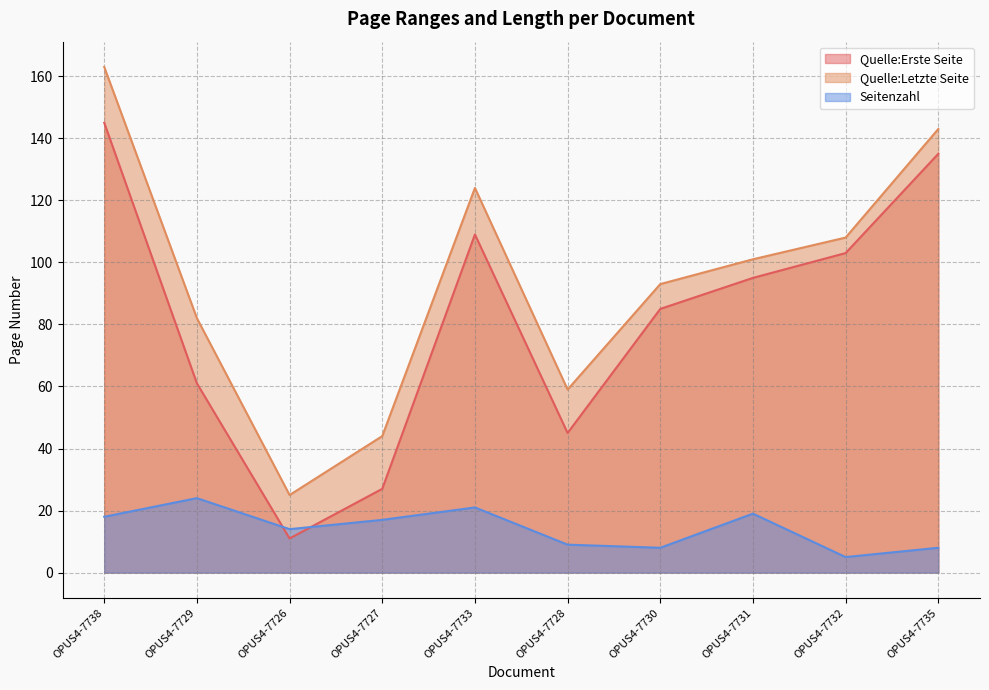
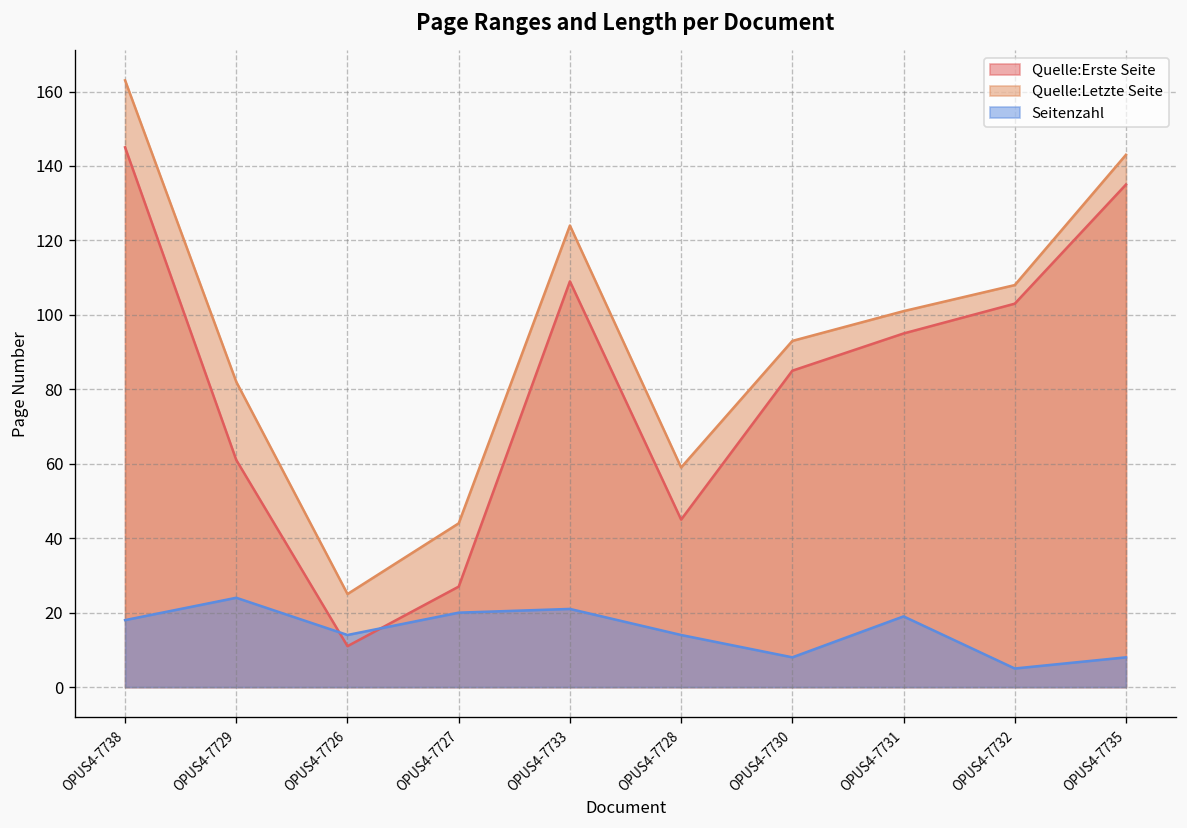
Seitenzahl, OPUS4-7727: 17 -> 20
Seitenzahl, OPUS4-7728: 9 -> 14
